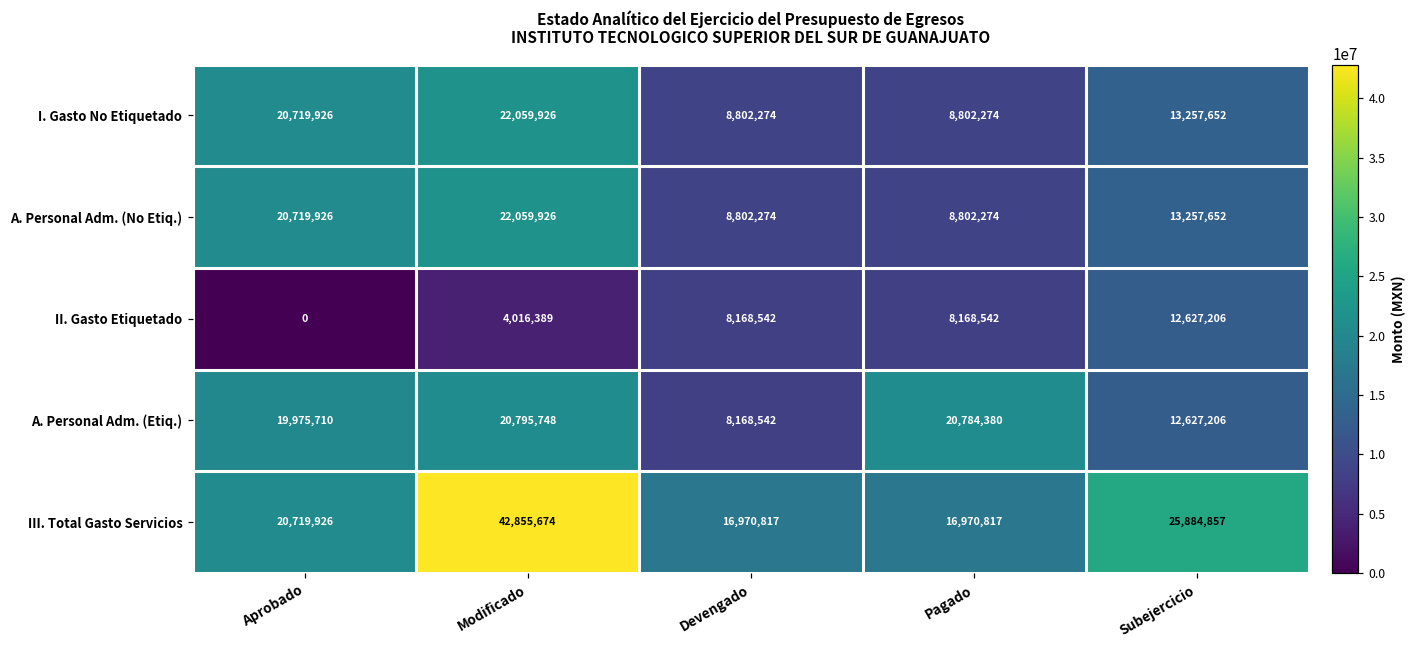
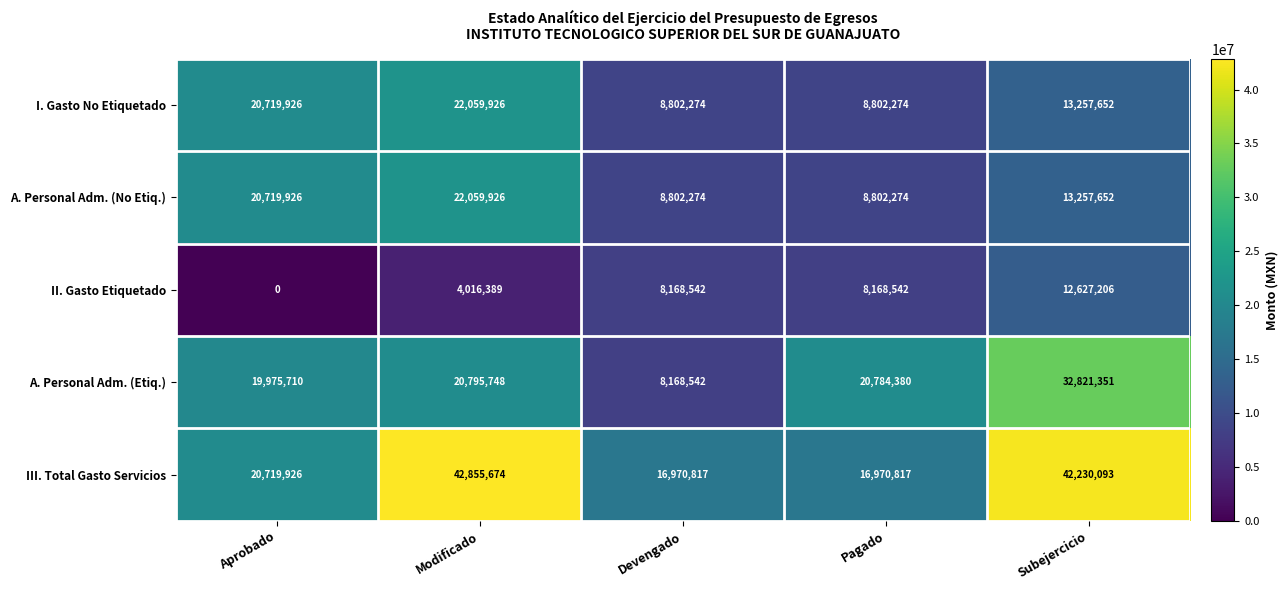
A. Personal Adm. (Etiq.), Subejercicio: 12,627,206 -> 32,821,351
III. Total Gasto Servicios, Subejercicio: 25,884,857 -> 42,230,093
